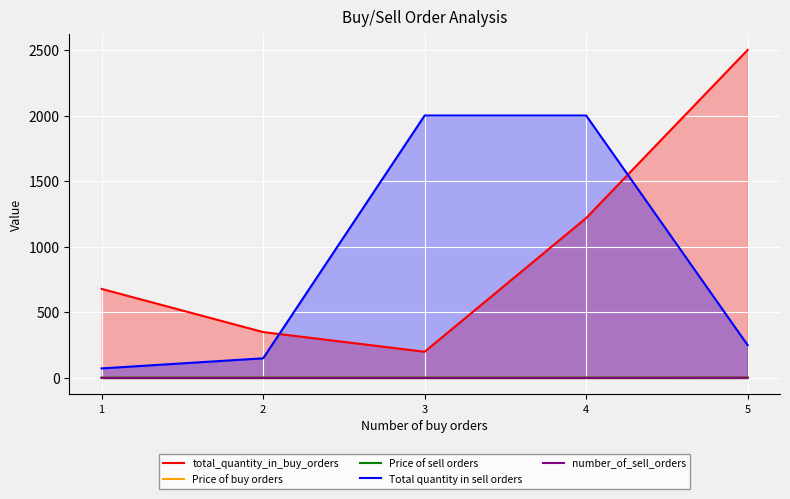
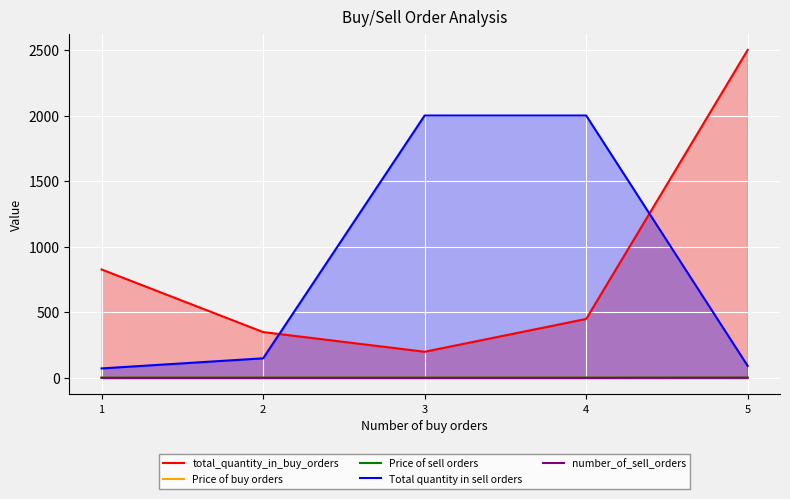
total_quantity_in_buy_orders, 1: 680 -> 830
total_quantity_in_buy_orders, 4: 1220 -> 450
Total quantity in sell orders, 5: 250 -> 90
